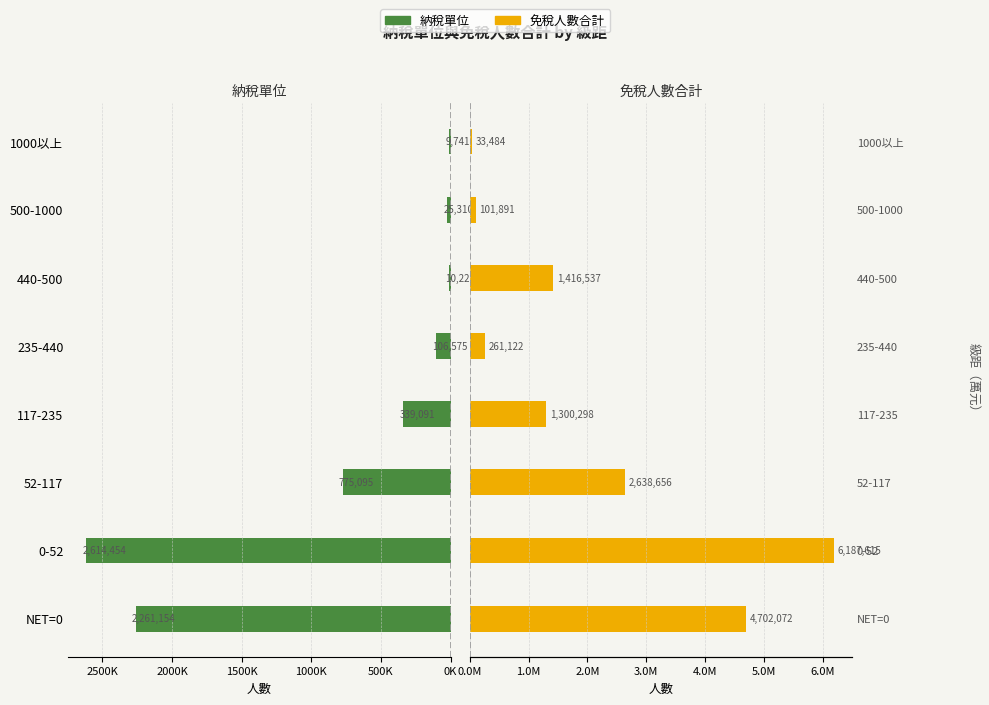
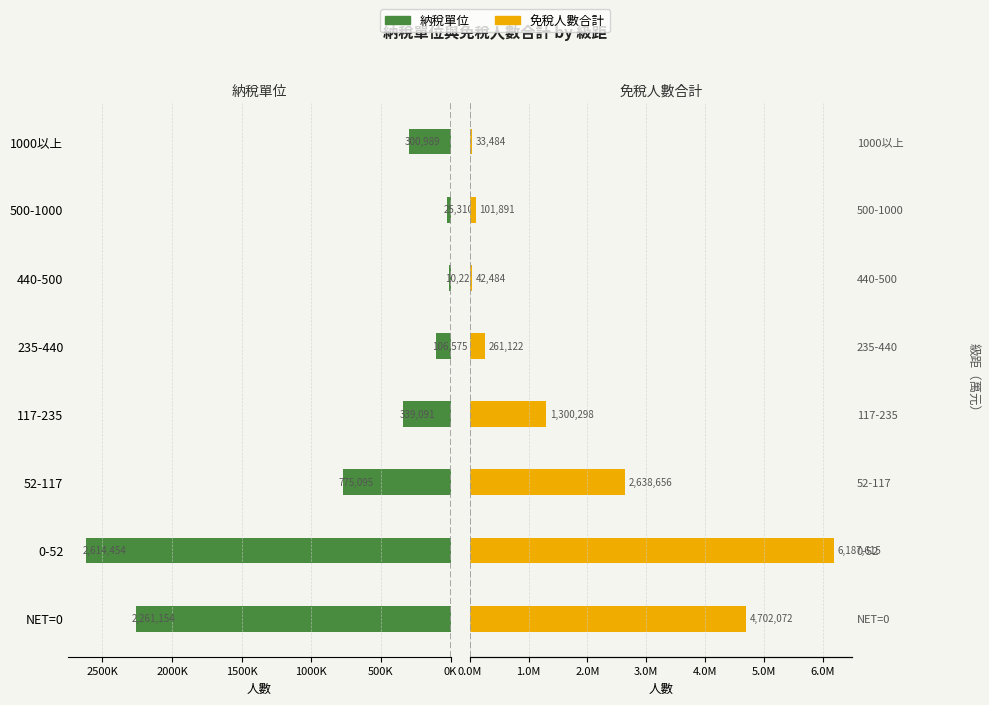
納稅單位, 1000以上: 9,741 -> 300,989
免稅人數合計, 440-500: 1,416,537 -> 42,484
